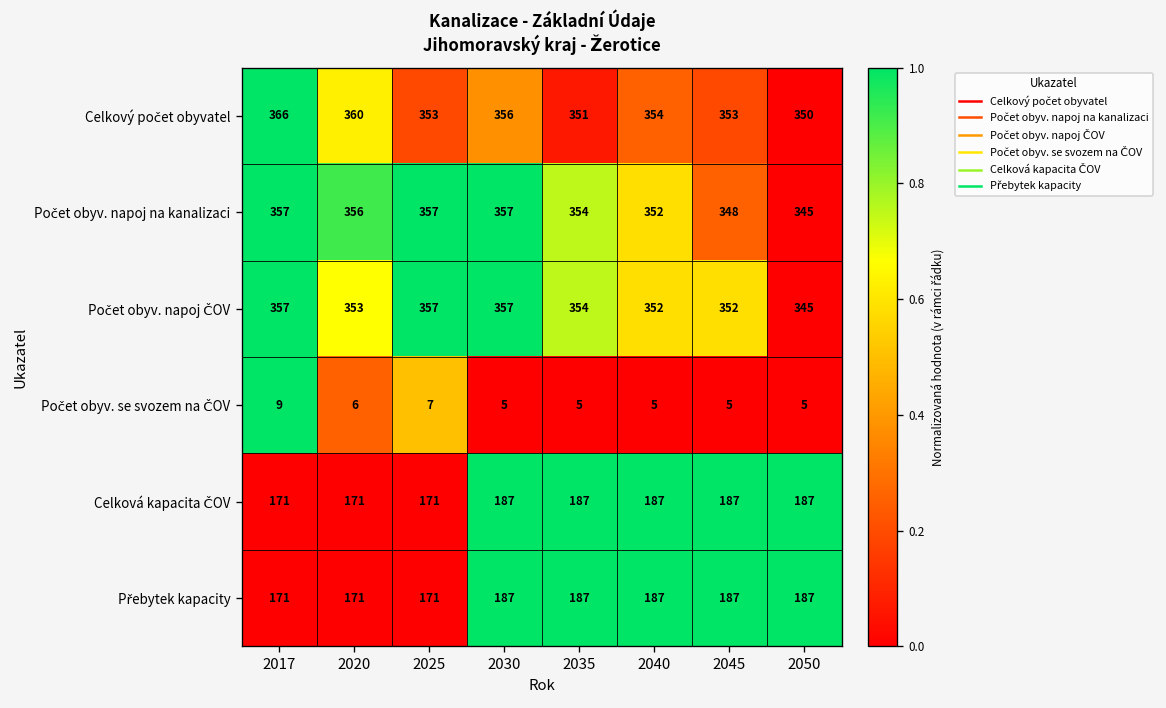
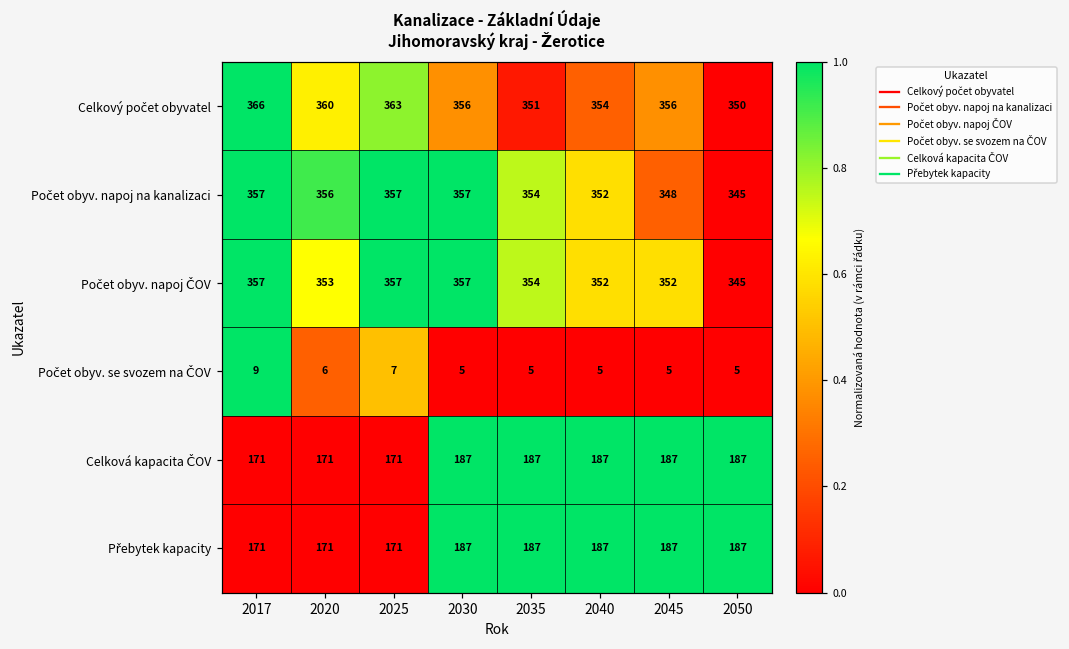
Celkový počet obyvatel, 2025: 353 -> 363
Celkový počet obyvatel, 2045: 353 -> 356
